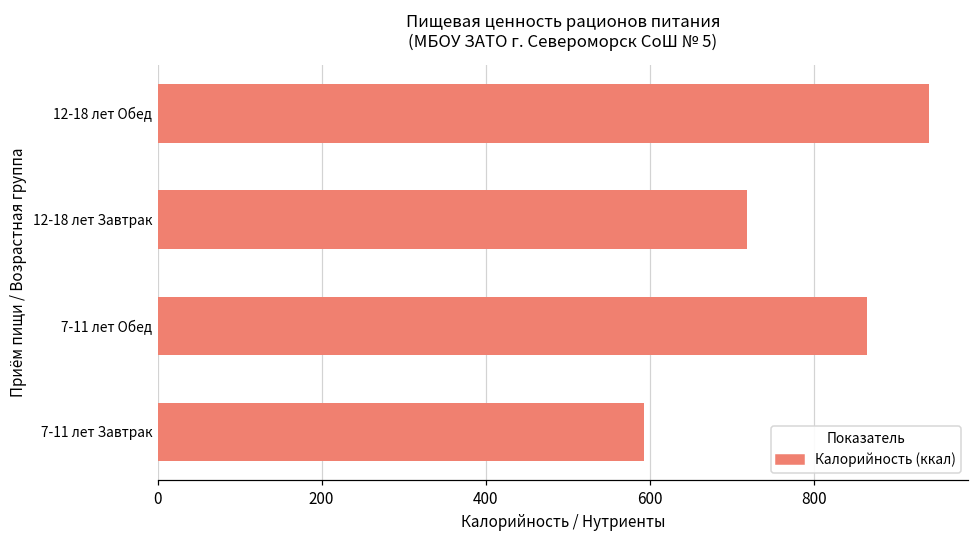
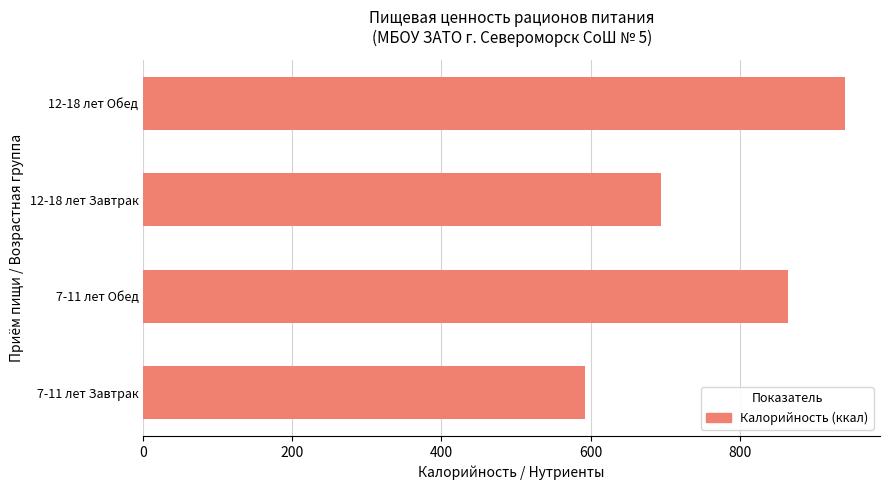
12-18 лет Завтрак: 720 -> 690
